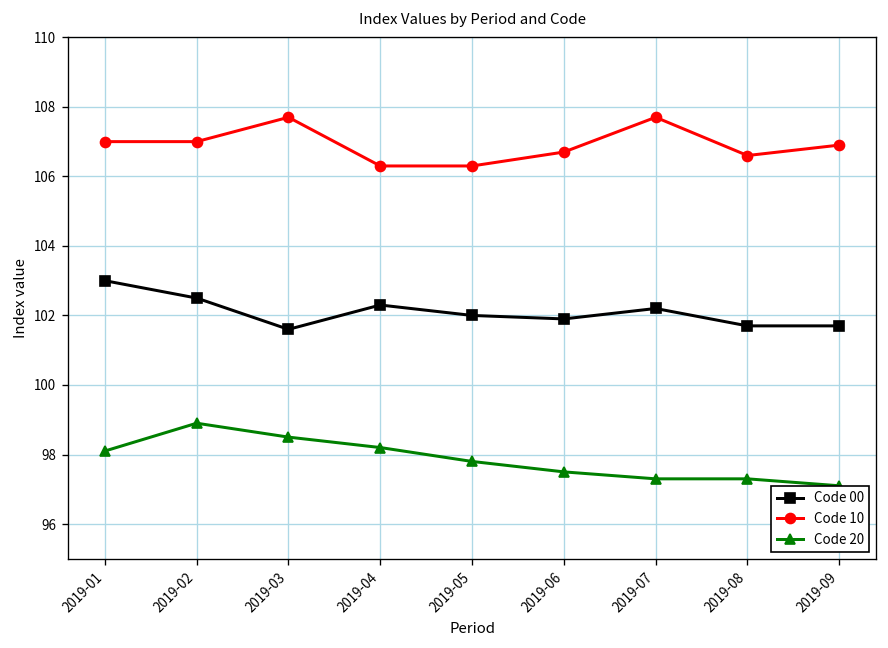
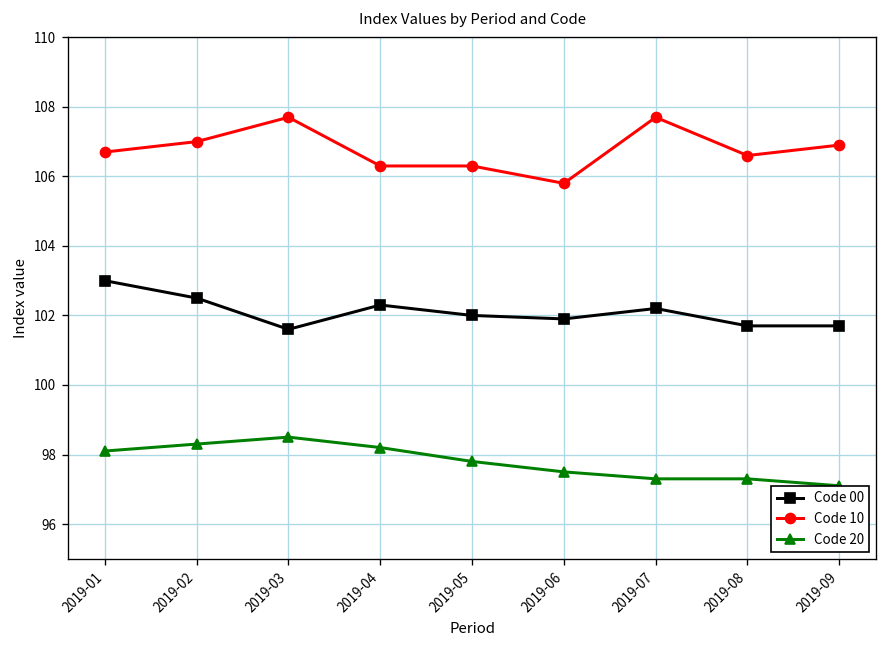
Code 10, 2019-01: 107.0 -> 106.7
Code 20, 2019-02: 98.9 -> 98.3
Code 10, 2019-06: 106.7 -> 105.8
